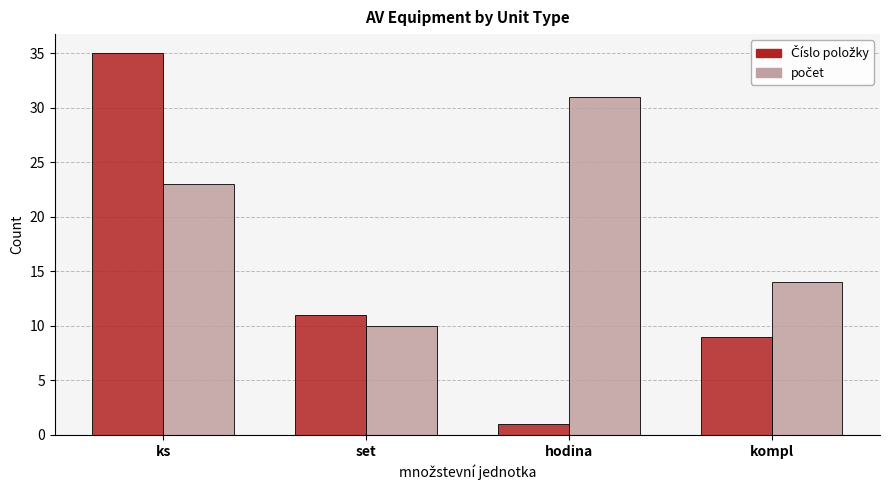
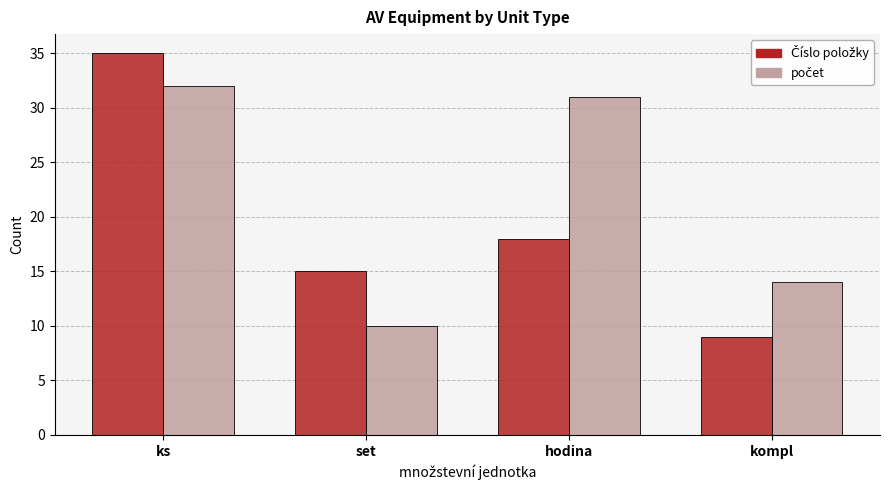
počet, ks: 23 -> 32
Číslo položky, set: 11 -> 15
Číslo položky, hodina: 1 -> 18
